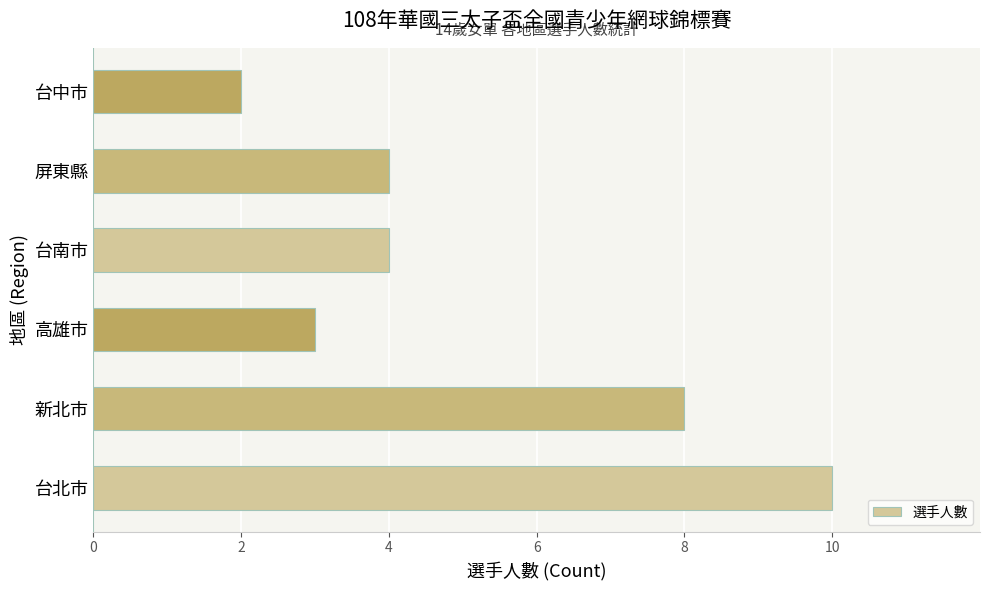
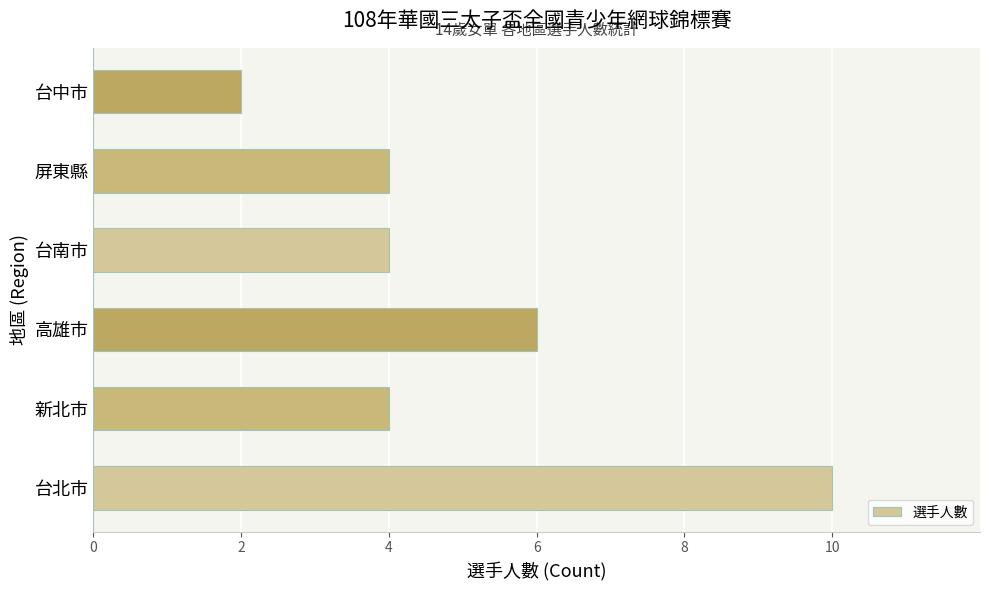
高雄市: 3 -> 6
新北市: 8 -> 4
